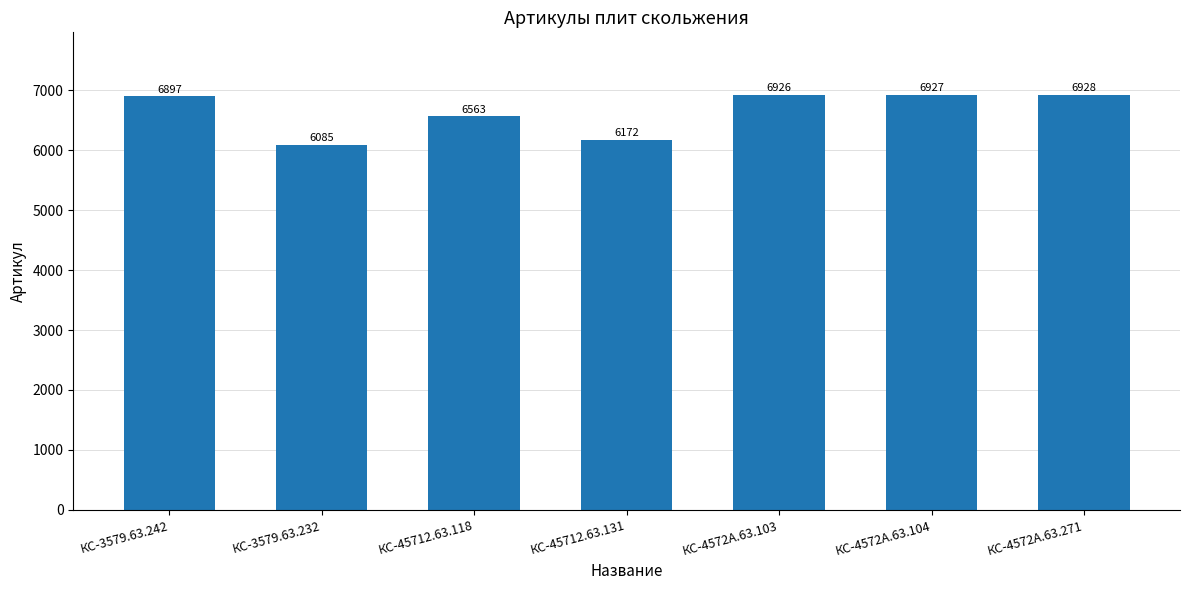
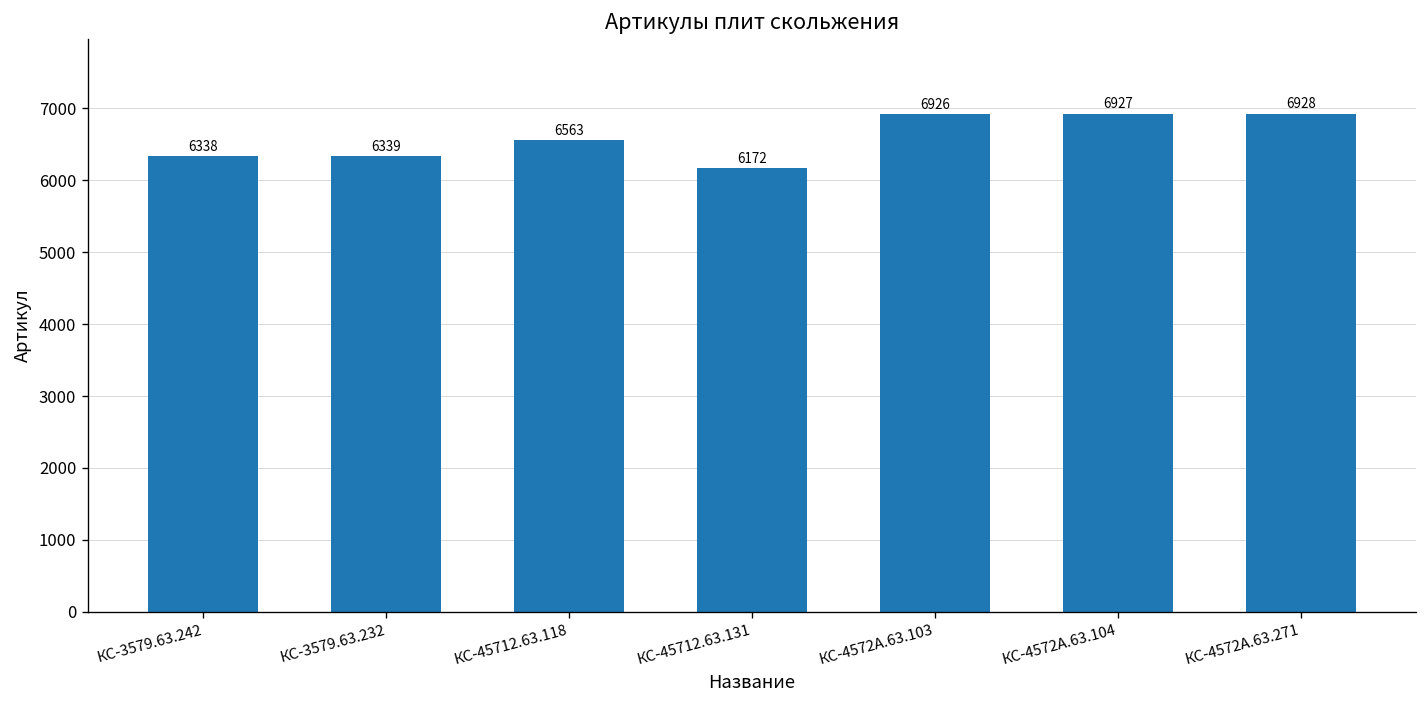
КС-3579.63.242: 6897 -> 6338
КС-3579.63.232: 6085 -> 6339
